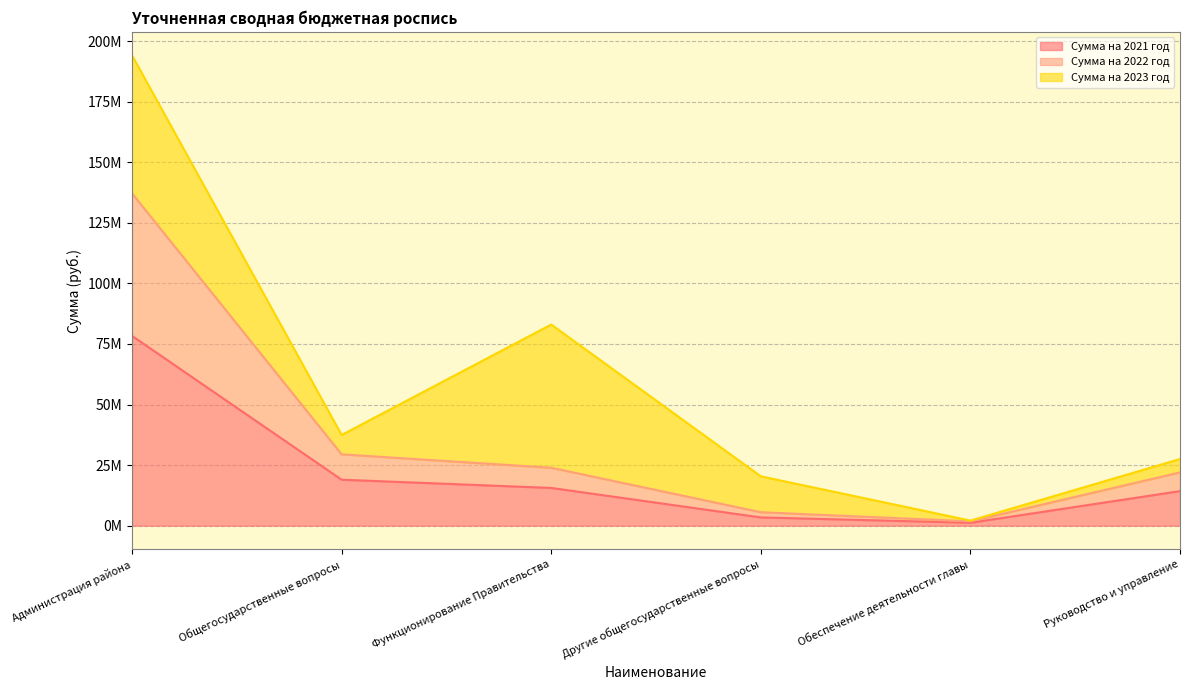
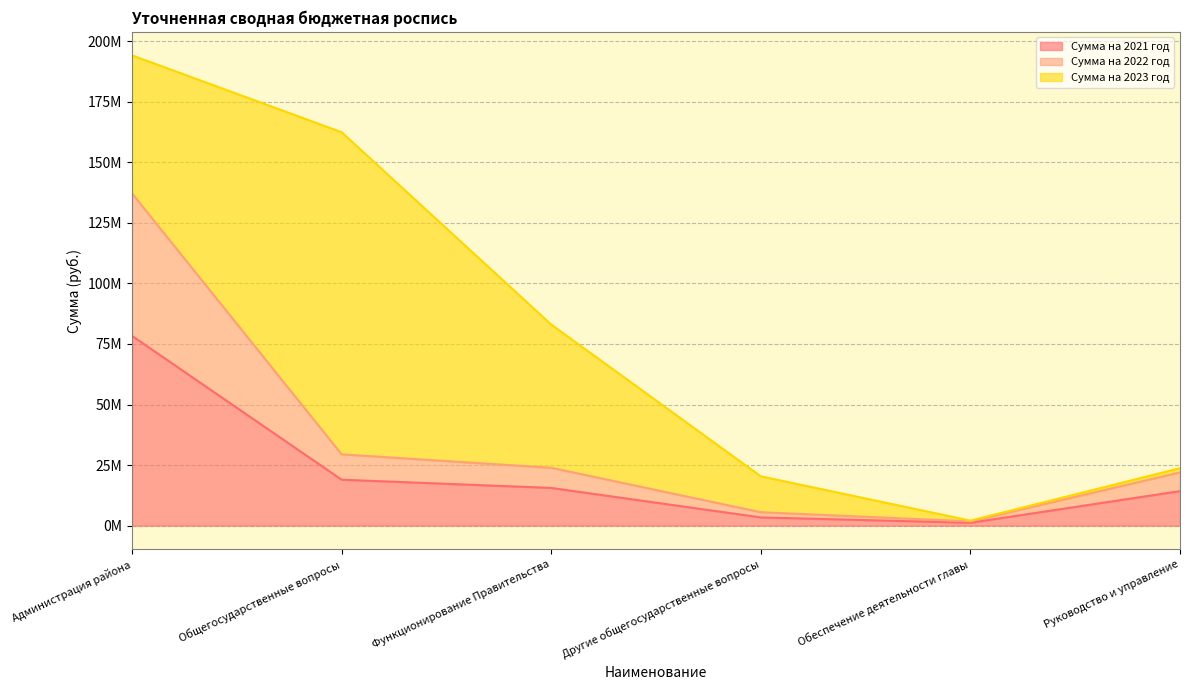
Сумма на 2023 год, Общегосударственные вопросы: 8000000 -> 133000000
Сумма на 2023 год, Руководство и управление: 6000000 -> 2000000
